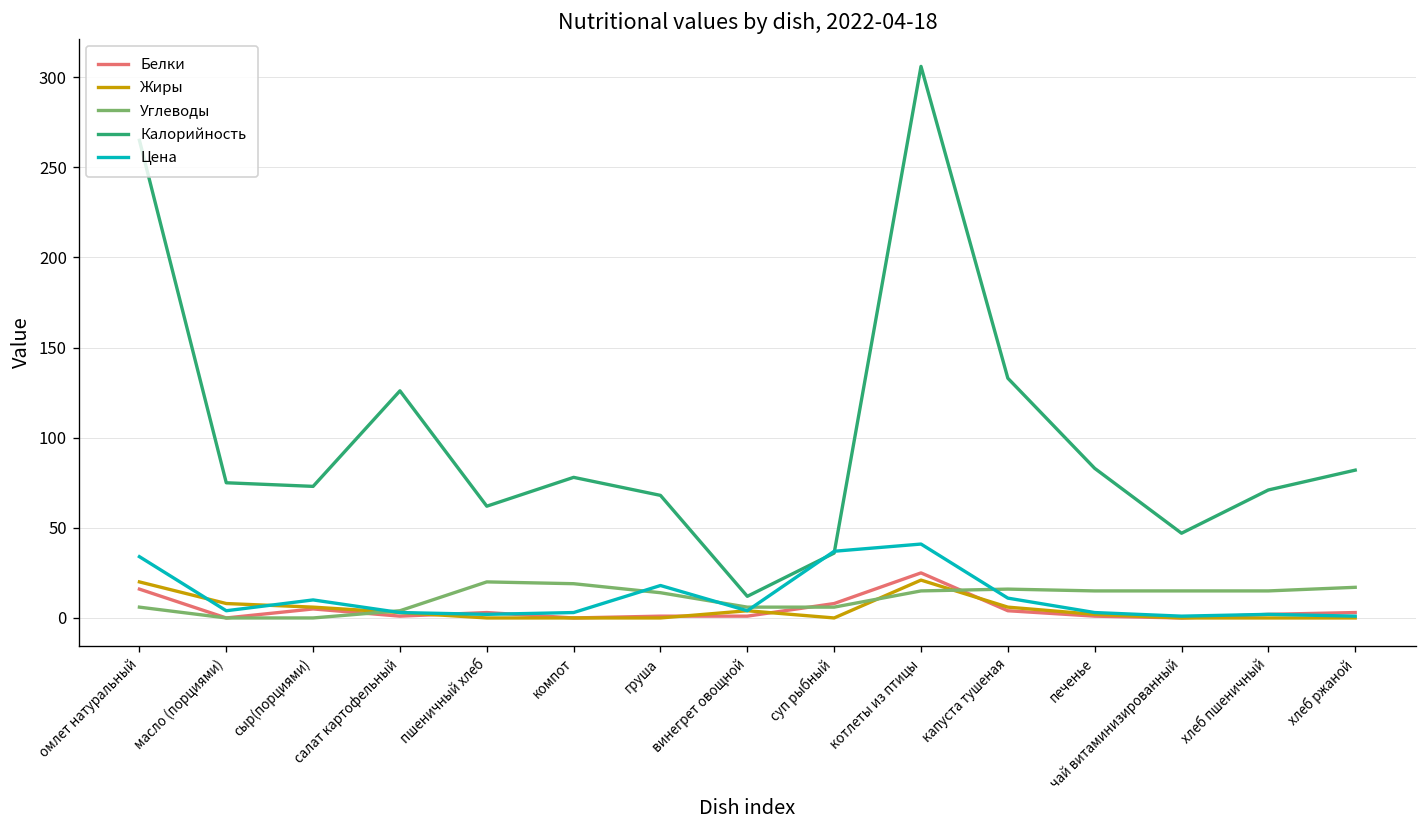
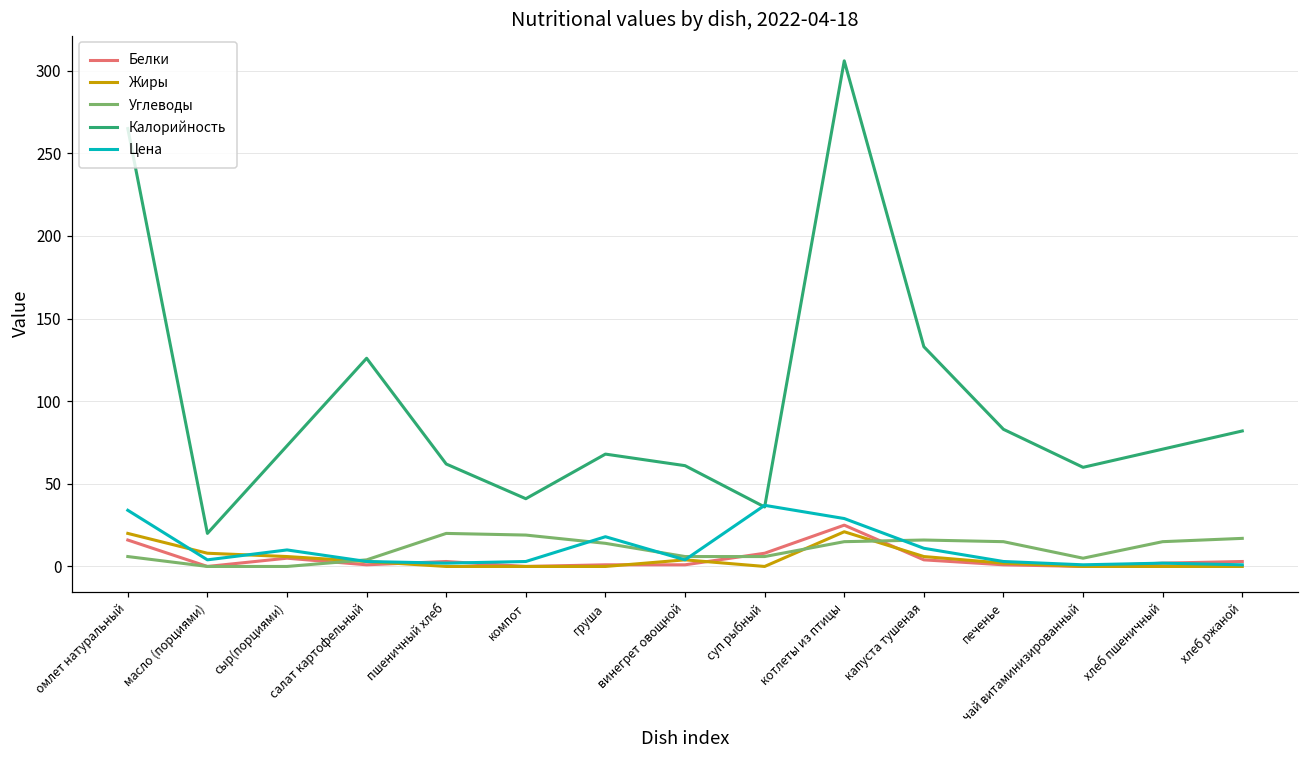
Калорийность, масло (порциями): 75 -> 20
Калорийность, компот: 78 -> 41
Калорийность, винегрет овощной: 12 -> 61
Цена, котлеты из птицы: 41 -> 29
Углеводы, чай витаминизированный: 15 -> 5
Калорийность, чай витаминизированный: 47 -> 60
